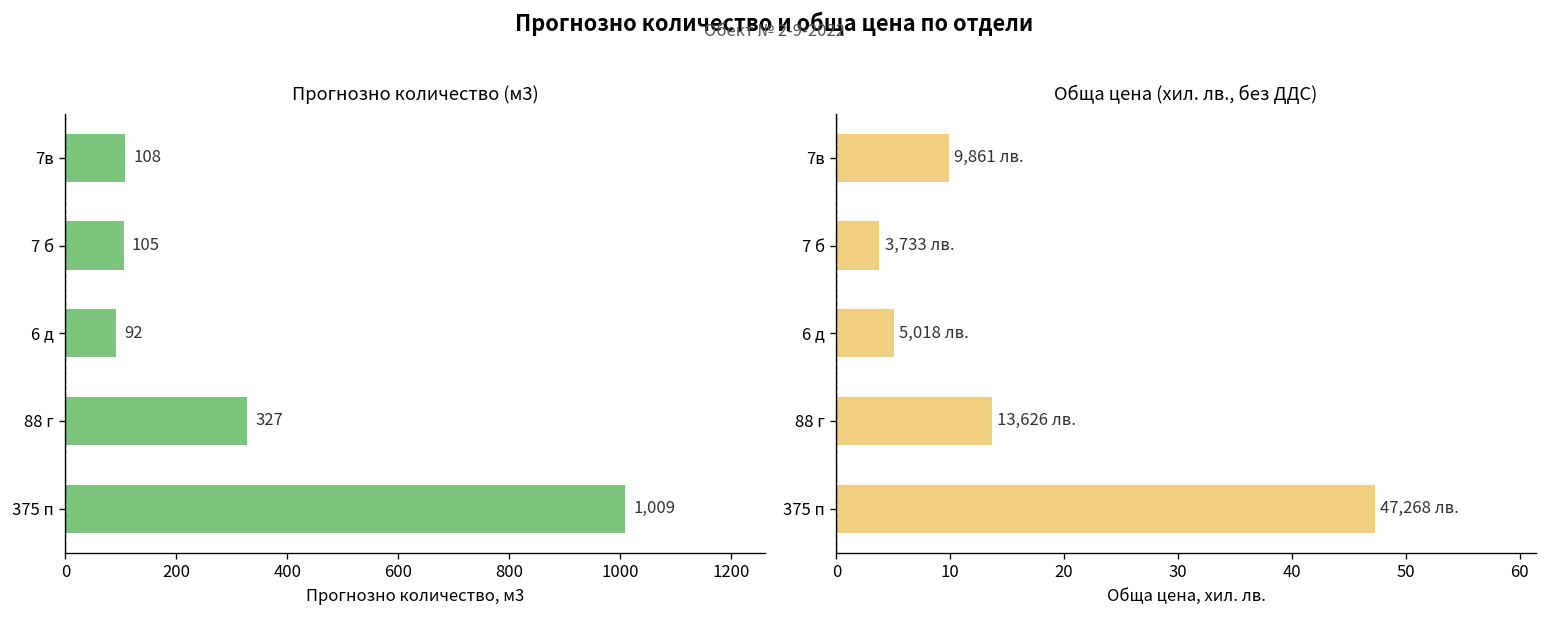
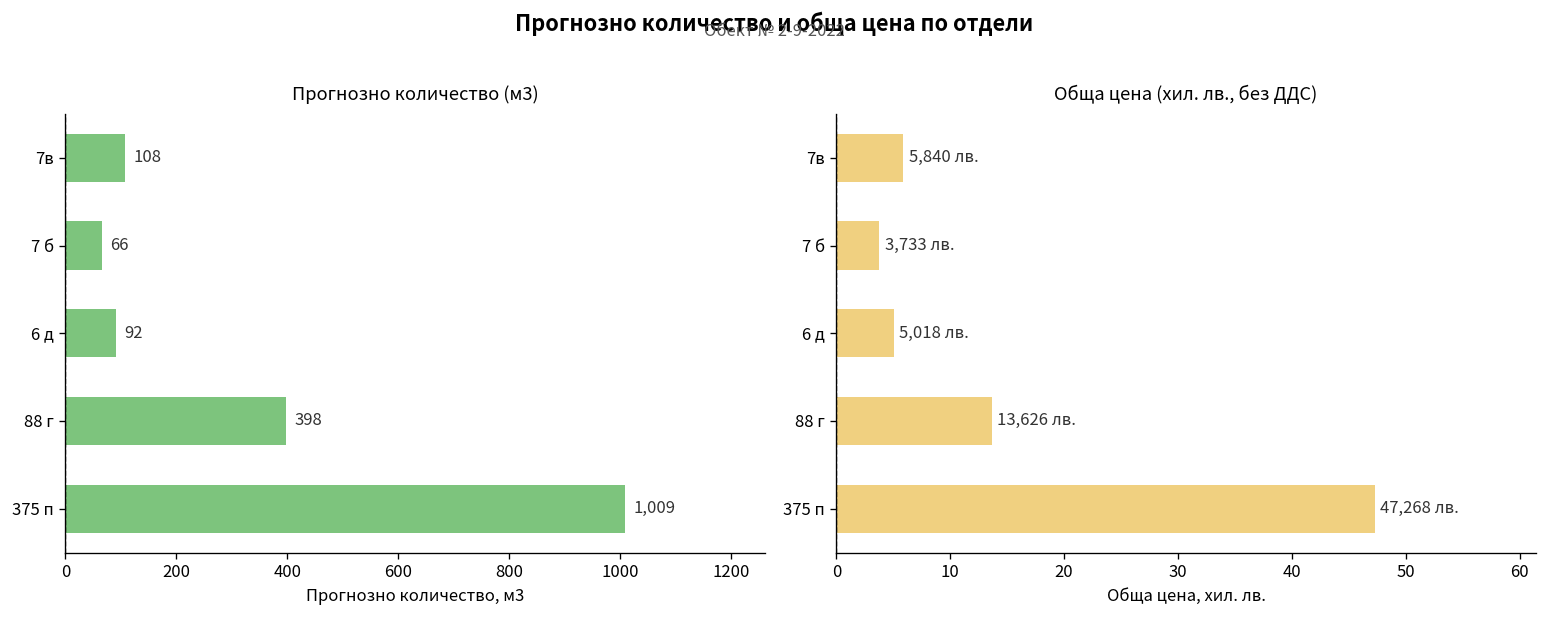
Прогнозно количество (м3), 7 б: 105 -> 66
Прогнозно количество (м3), 88 г: 327 -> 398
Обща цена (хил. лв., без ДДС), 7в: 9,861 -> 5,840
